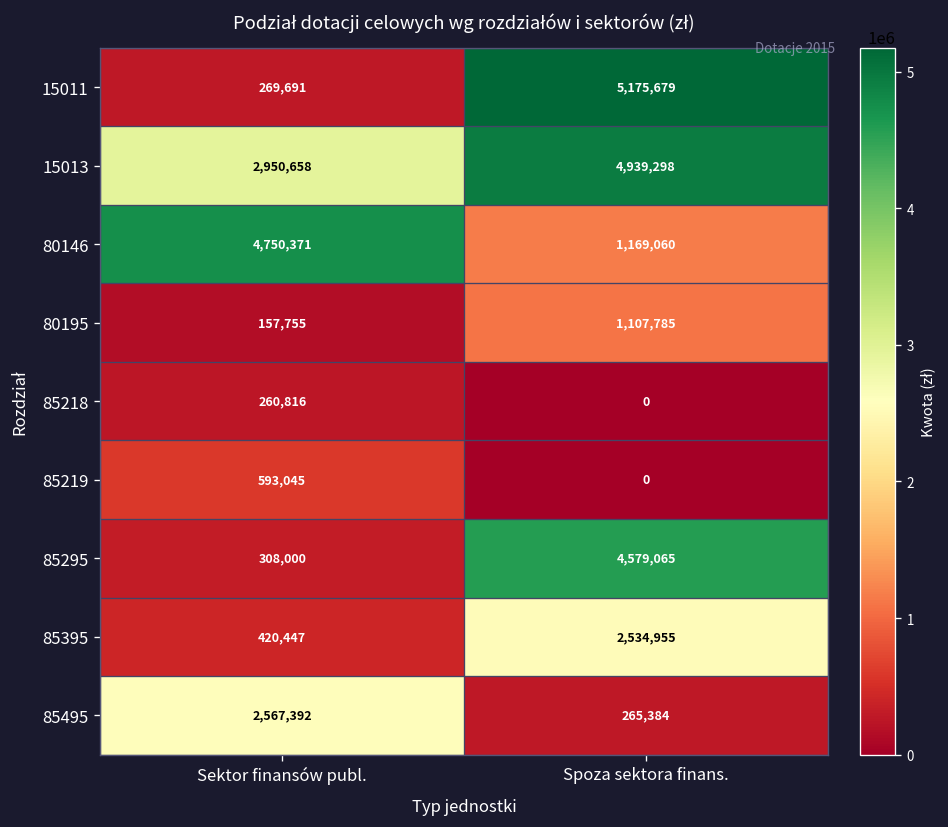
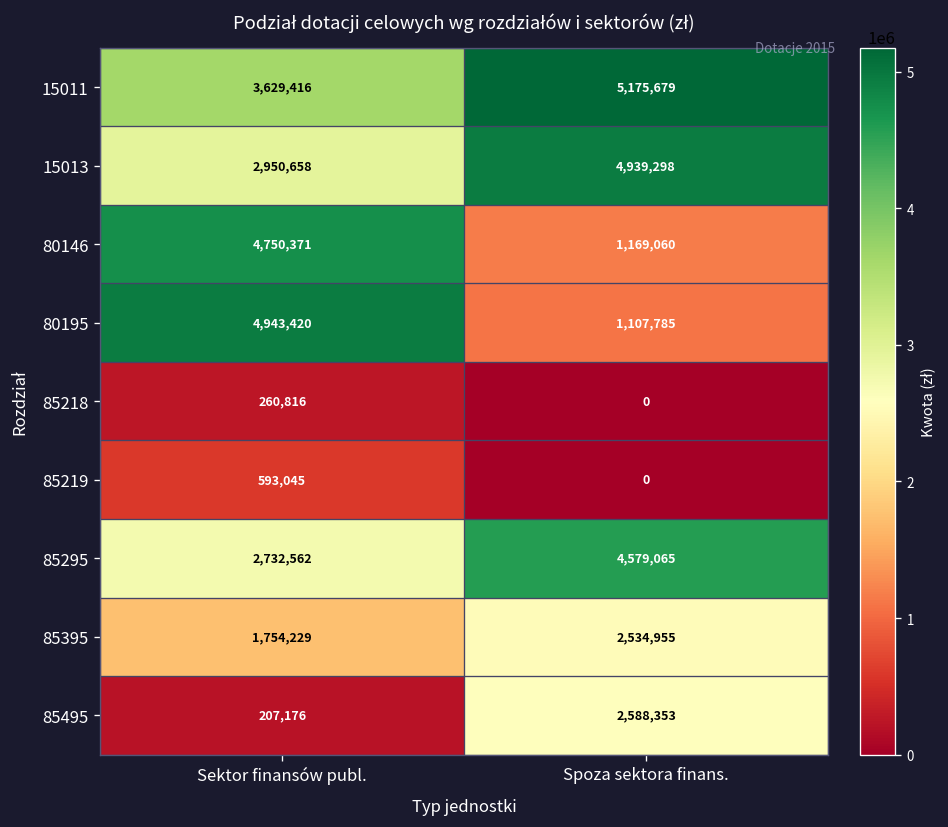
15011, Sektor finansów publ.: 269,691 -> 3,629,416
80195, Sektor finansów publ.: 157,755 -> 4,943,420
85295, Sektor finansów publ.: 308,000 -> 2,732,562
85395, Sektor finansów publ.: 420,447 -> 1,754,229
85495, Sektor finansów publ.: 2,567,392 -> 207,176
85495, Spoza sektora finans.: 265,384 -> 2,588,353
